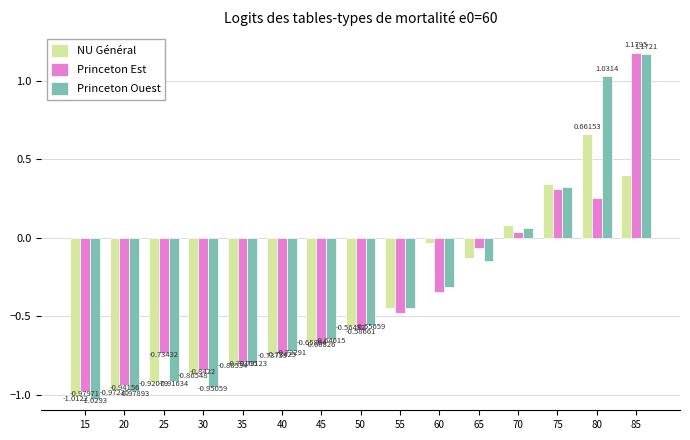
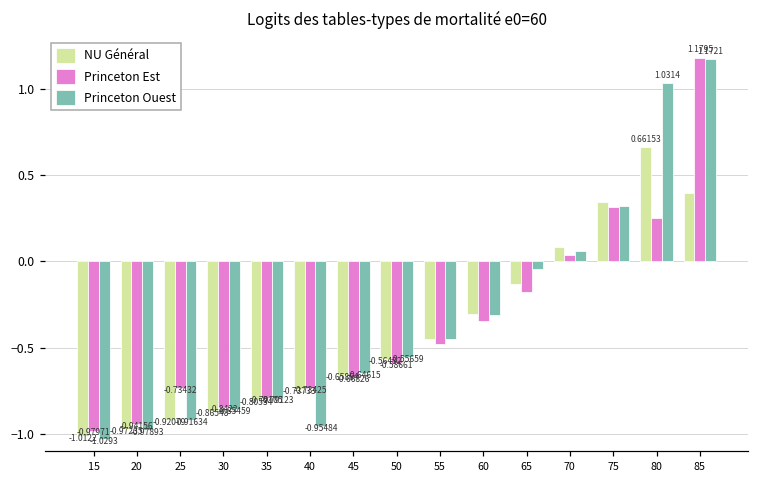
Princeton Ouest, 30: -0.95059 -> -0.85459
Princeton Ouest, 40: -0.72291 -> -0.95484
NU Général, 60: -0.03 -> -0.31
Princeton Est, 65: -0.06 -> -0.18
Princeton Ouest, 65: -0.15 -> -0.04
